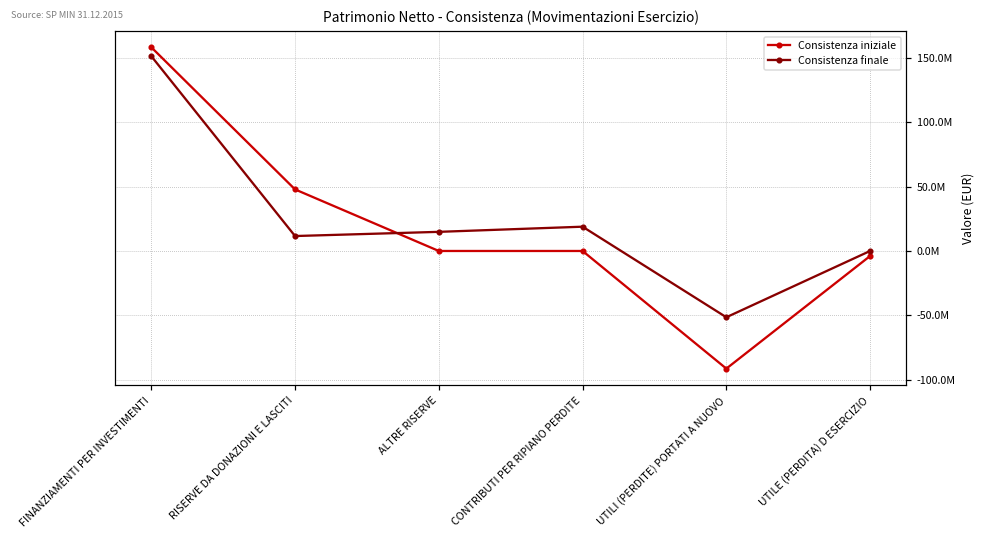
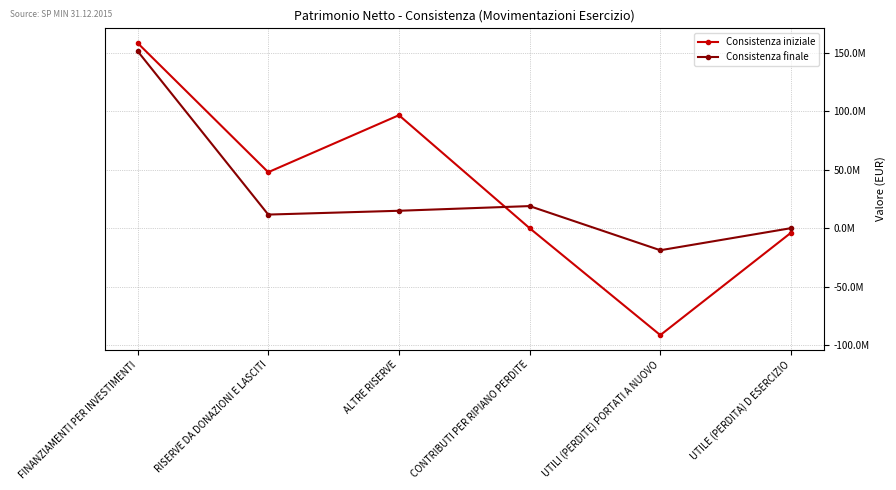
Consistenza iniziale, ALTRE RISERVE: 0 -> 96000000
Consistenza finale, UTILI (PERDITE) PORTATI A NUOVO: -51000000 -> -19000000
